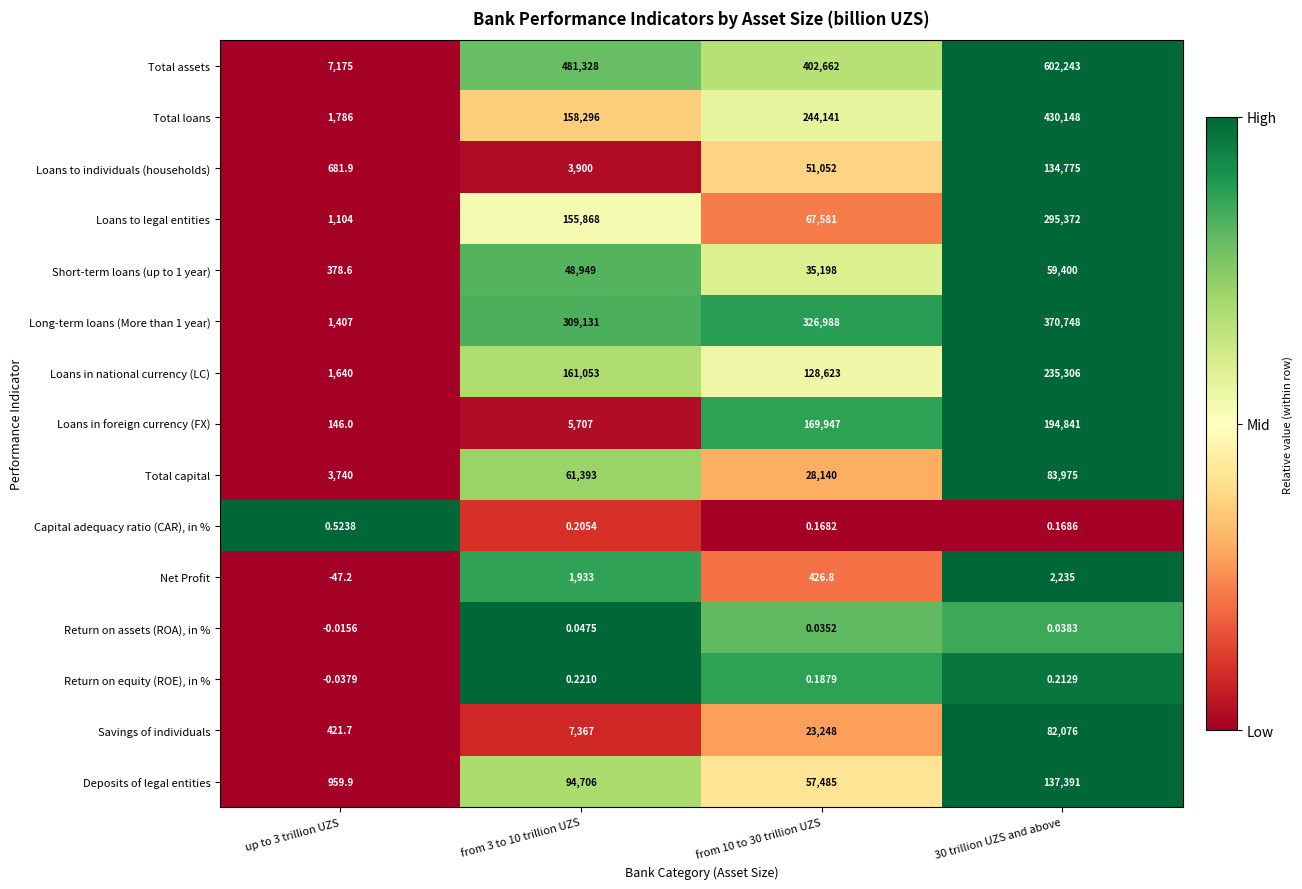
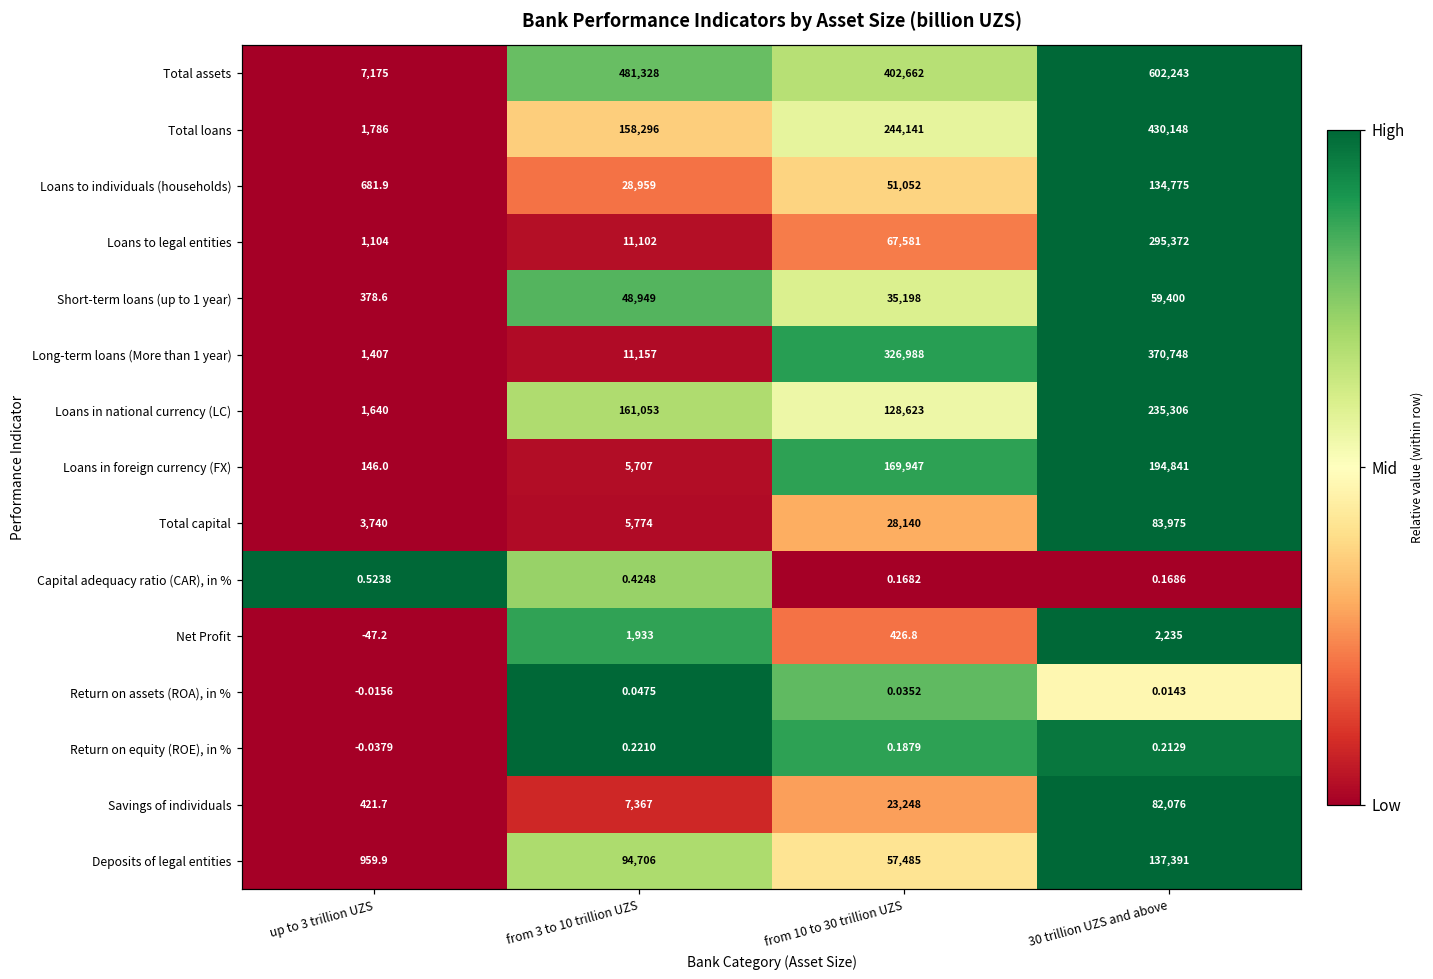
Loans to individuals (households), from 3 to 10 trillion UZS: 3,900 -> 28,959
Loans to legal entities, from 3 to 10 trillion UZS: 155,868 -> 11,102
Long-term loans (More than 1 year), from 3 to 10 trillion UZS: 309,131 -> 11,157
Total capital, from 3 to 10 trillion UZS: 61,393 -> 5,774
Capital adequacy ratio (CAR), in %, from 3 to 10 trillion UZS: 0.2054 -> 0.4248
Return on assets (ROA), in %, 30 trillion UZS and above: 0.0383 -> 0.0143
